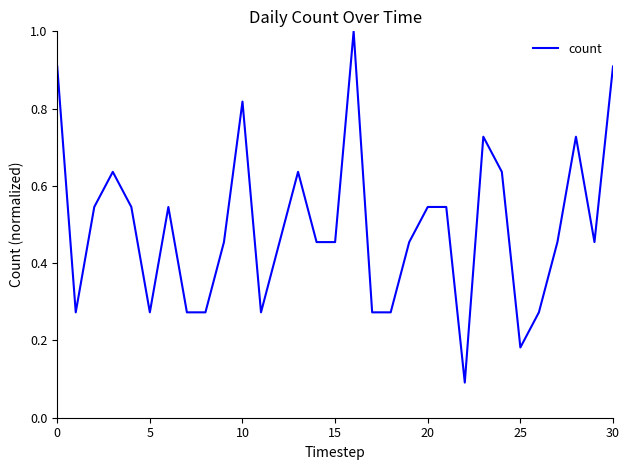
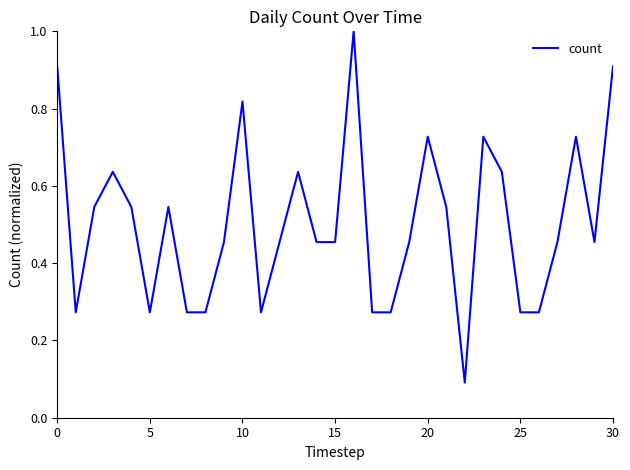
20: 0.55 -> 0.73
25: 0.18 -> 0.27
